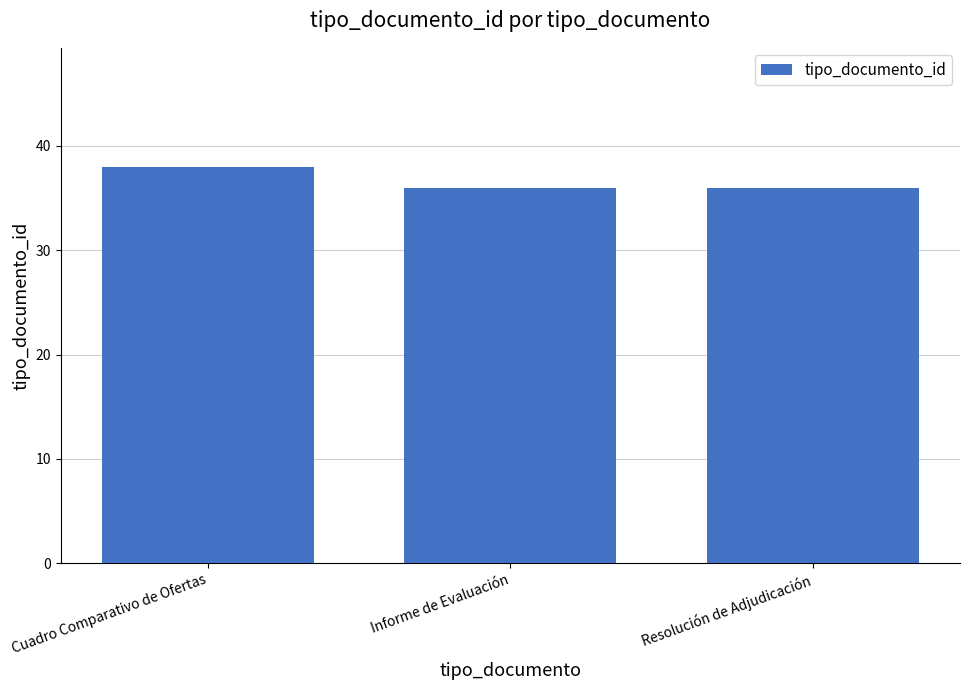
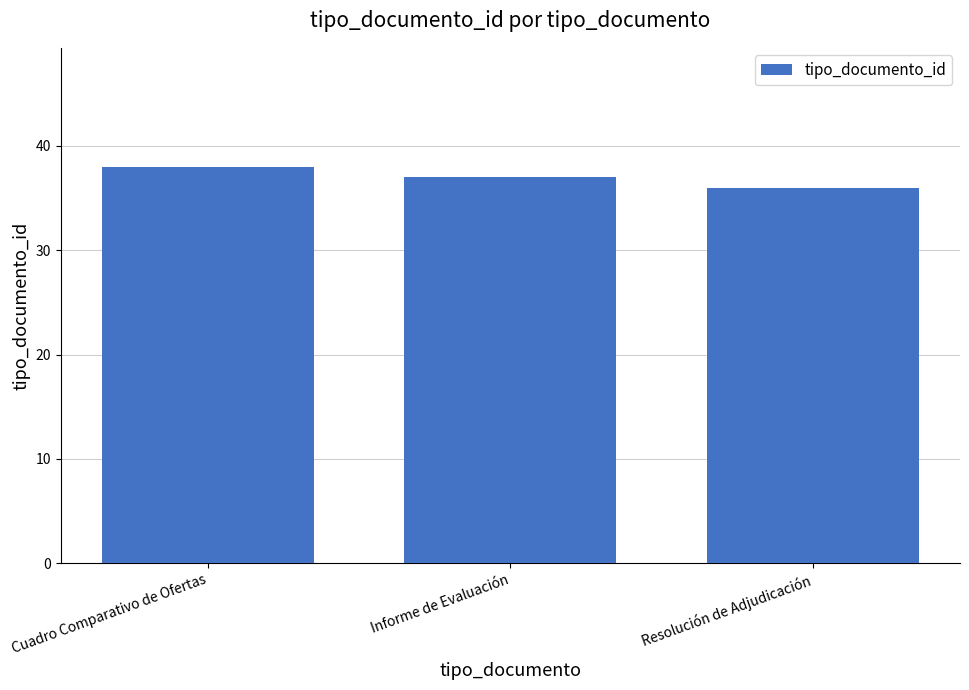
Informe de Evaluación: 36 -> 37
